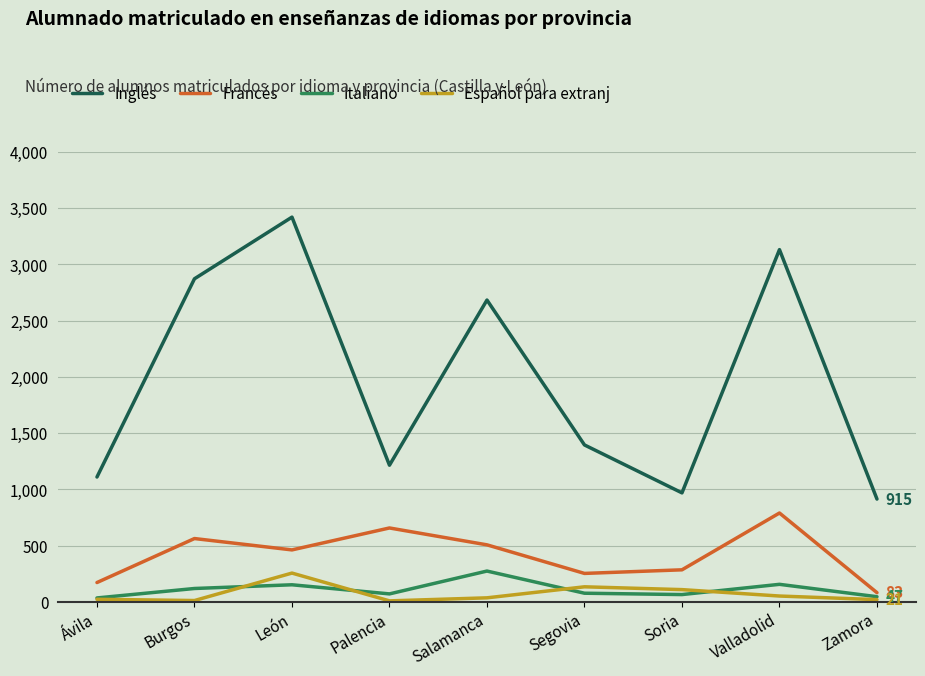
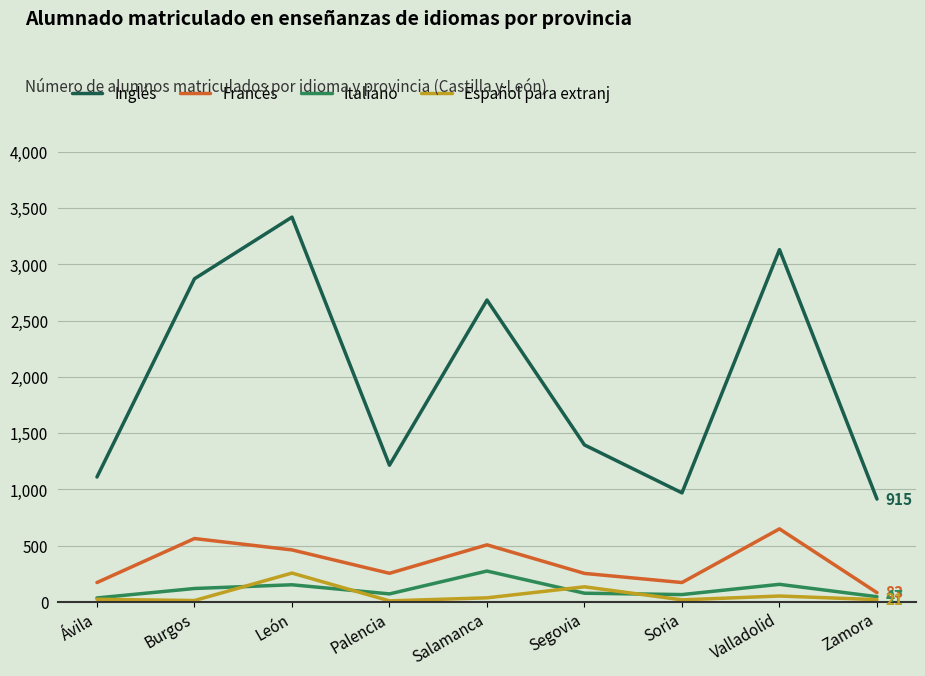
Francés, Palencia: 660 -> 260
Francés, Soria: 290 -> 170
Español para extranj, Soria: 110 -> 20
Francés, Valladolid: 790 -> 650
